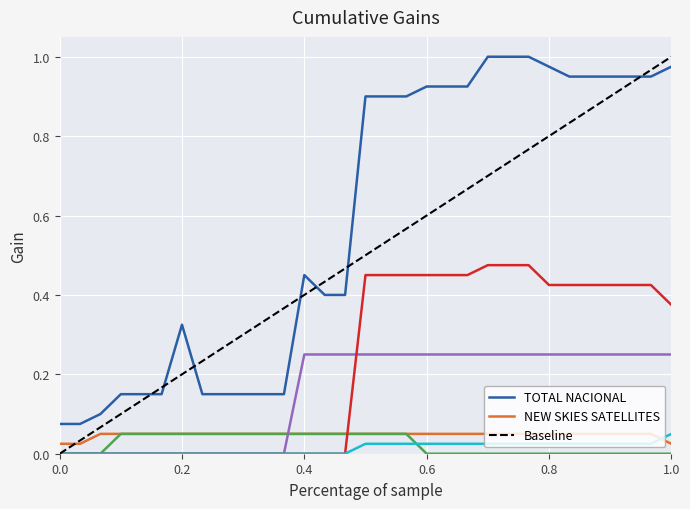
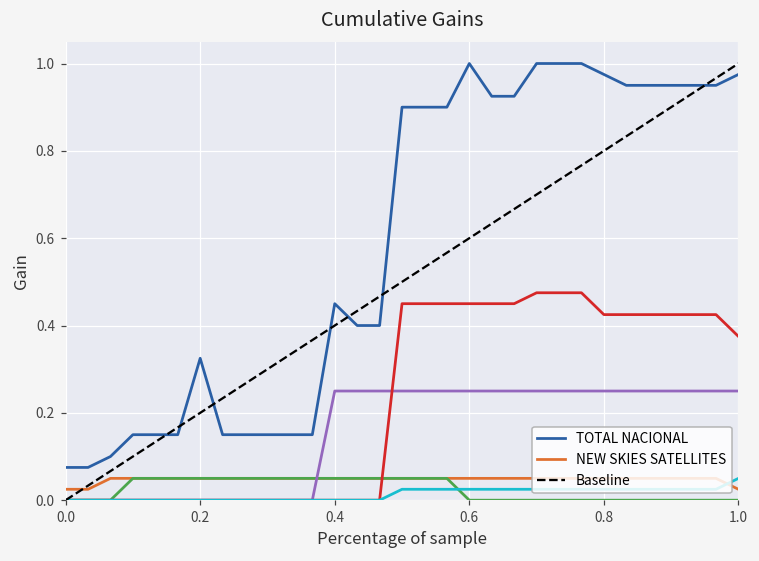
TOTAL NACIONAL, 0.6: 0.93 -> 1.00
